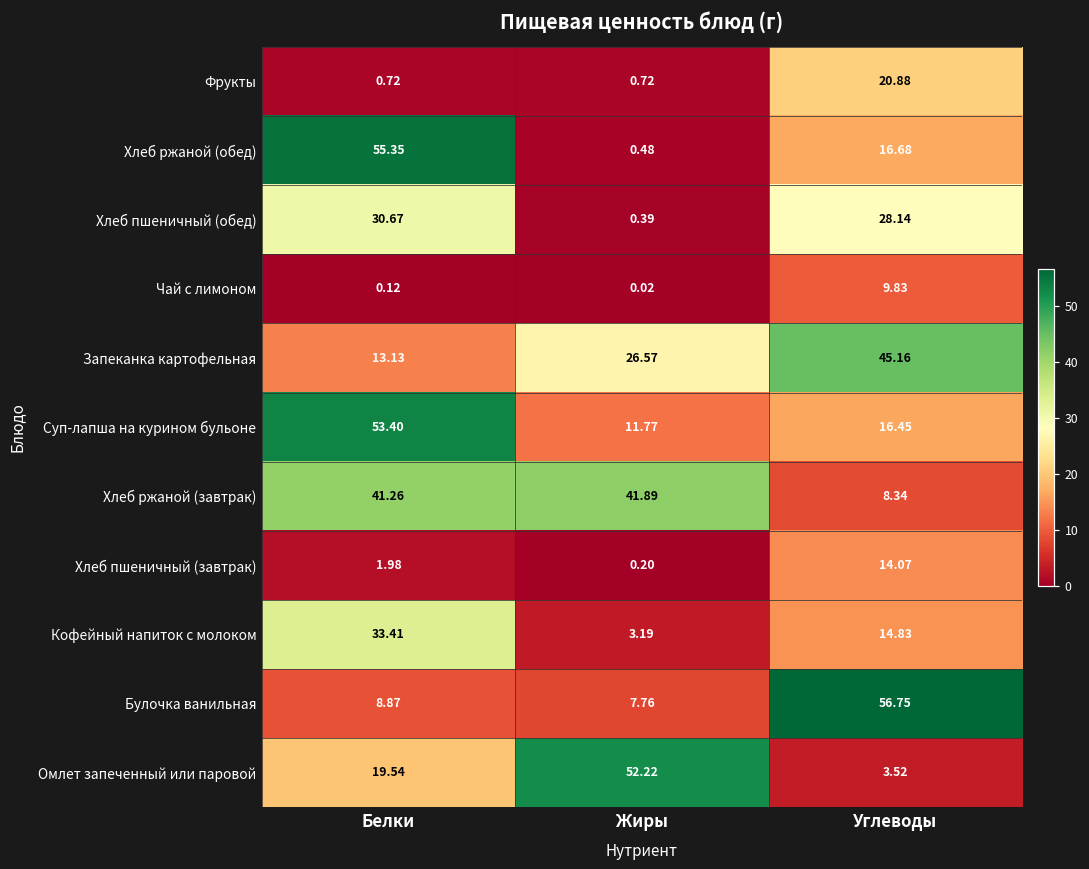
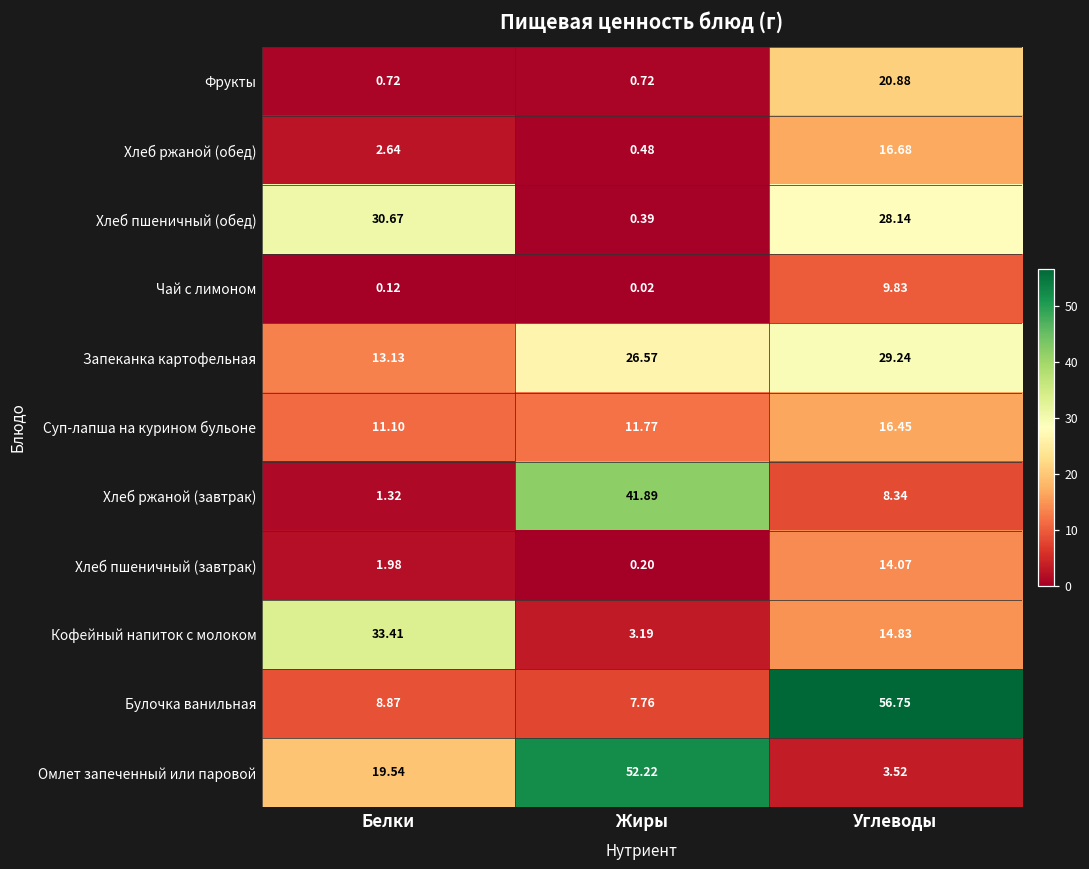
Хлеб ржаной (обед), Белки: 55.35 -> 2.64
Запеканка картофельная, Углеводы: 45.16 -> 29.24
Суп-лапша на курином бульоне, Белки: 53.40 -> 11.10
Хлеб ржаной (завтрак), Белки: 41.26 -> 1.32
